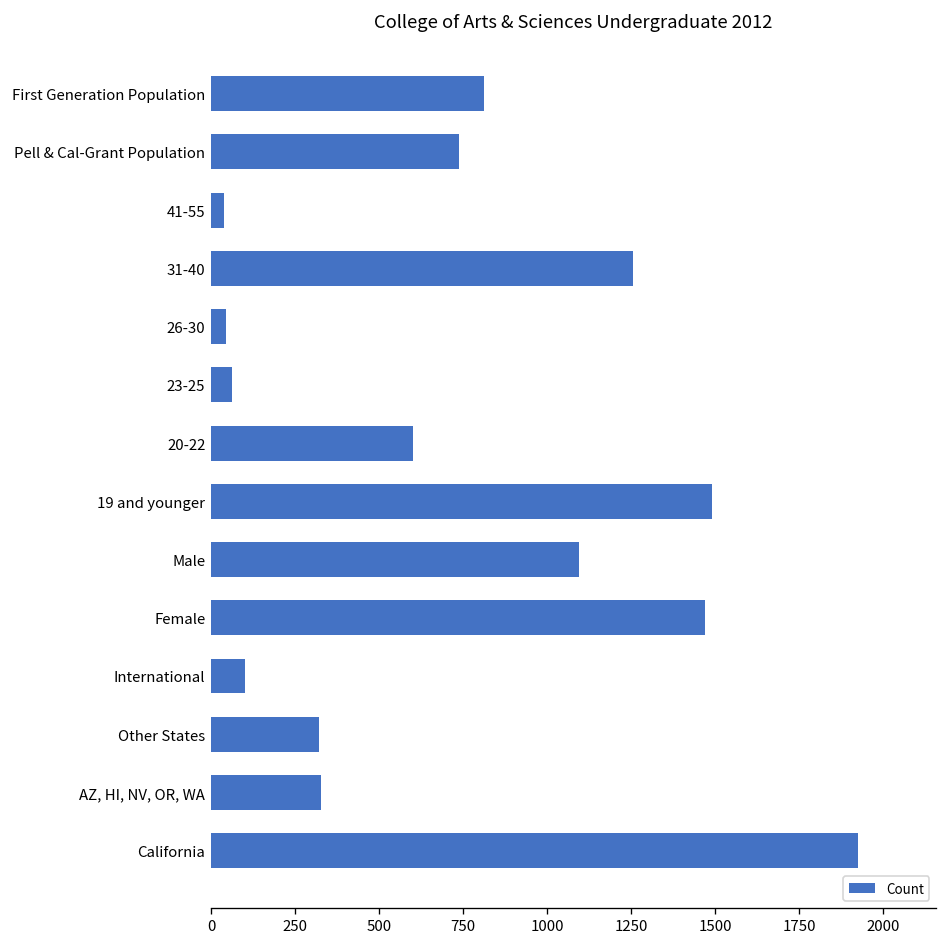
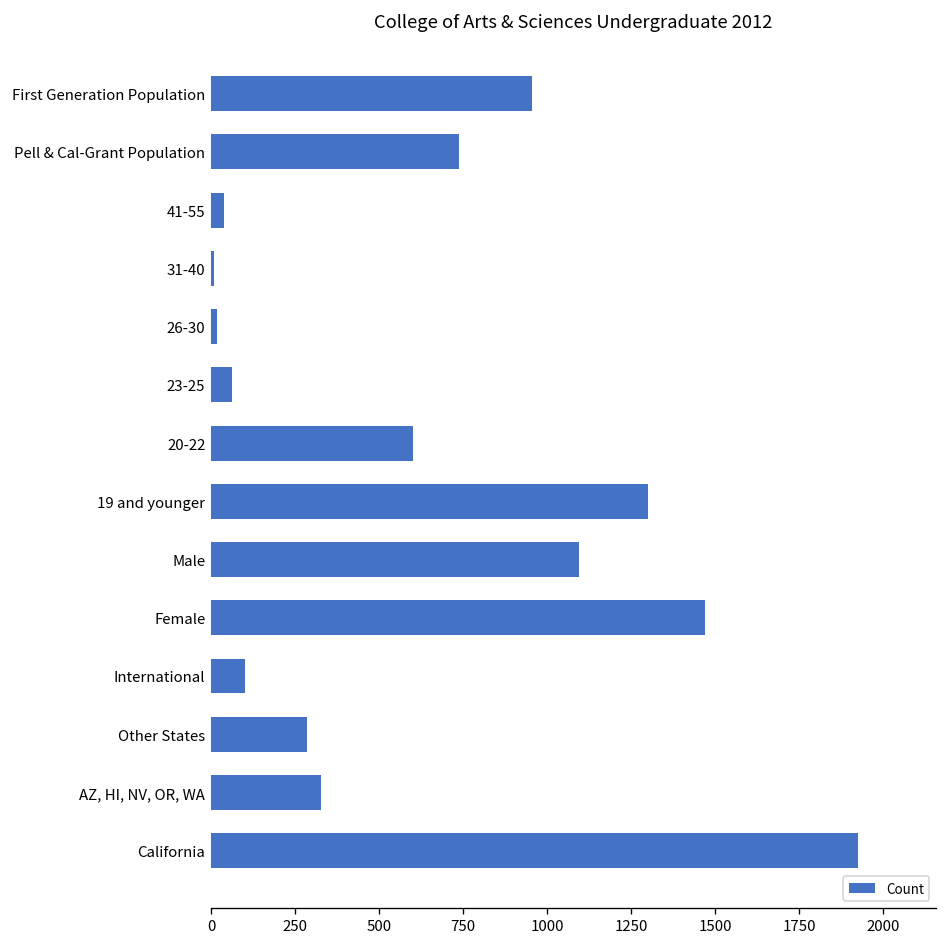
First Generation Population: 810 -> 950
31-40: 1260 -> 10
26-30: 50 -> 20
19 and younger: 1490 -> 1300
Other States: 320 -> 290
